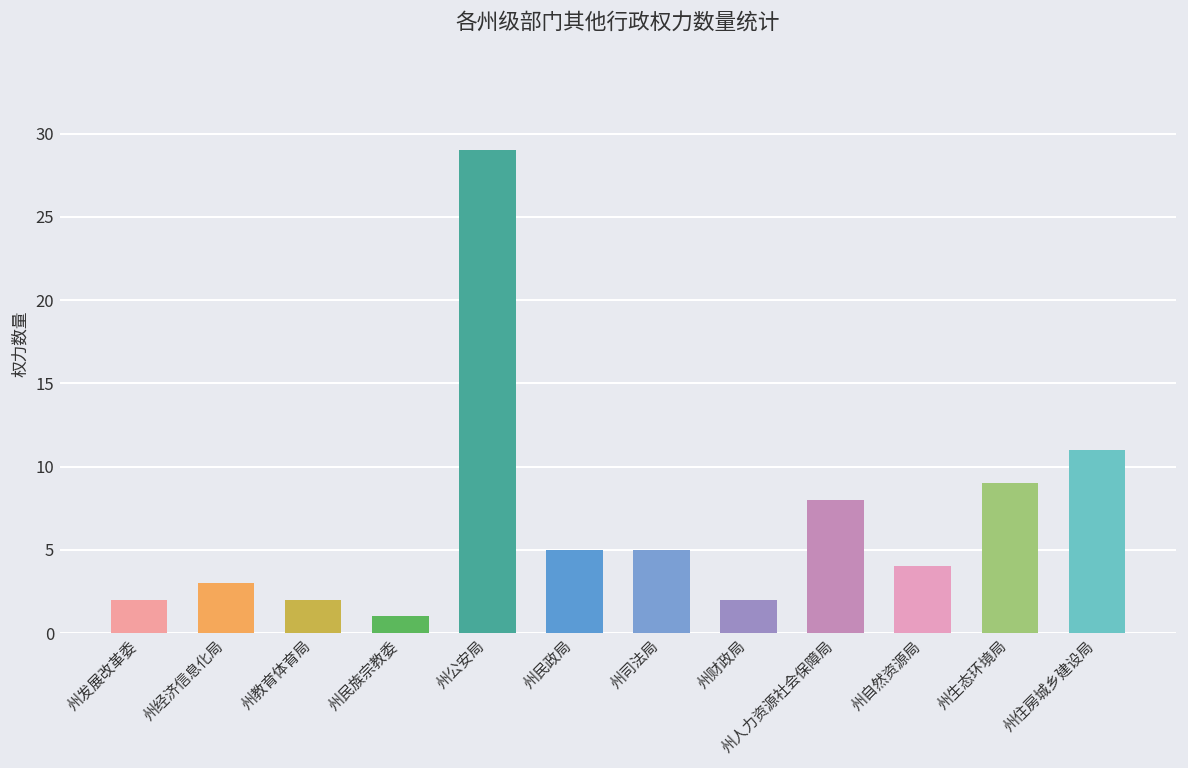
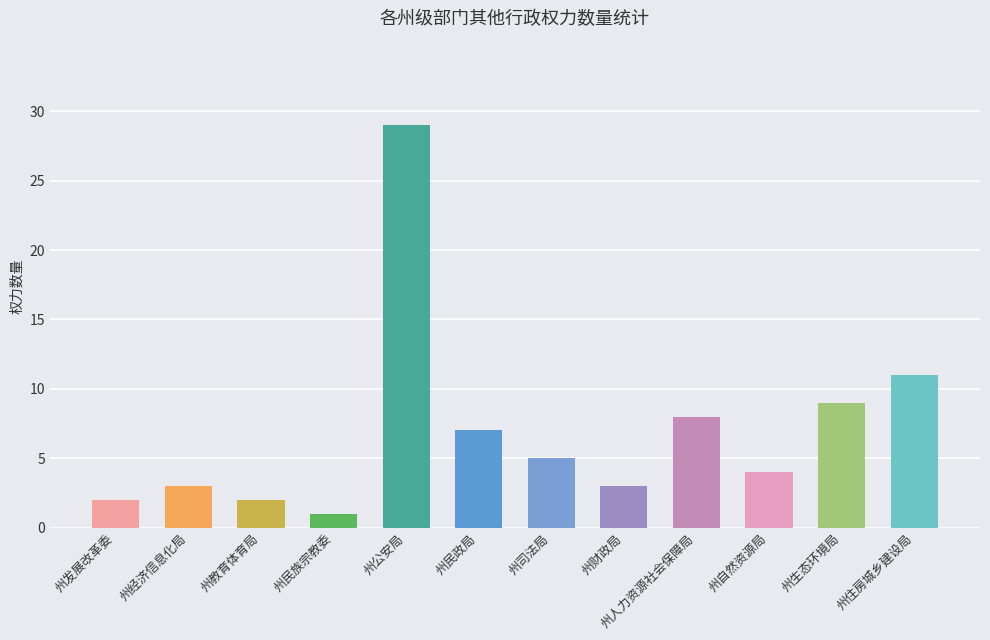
州民政局: 5 -> 7
州财政局: 2 -> 3
